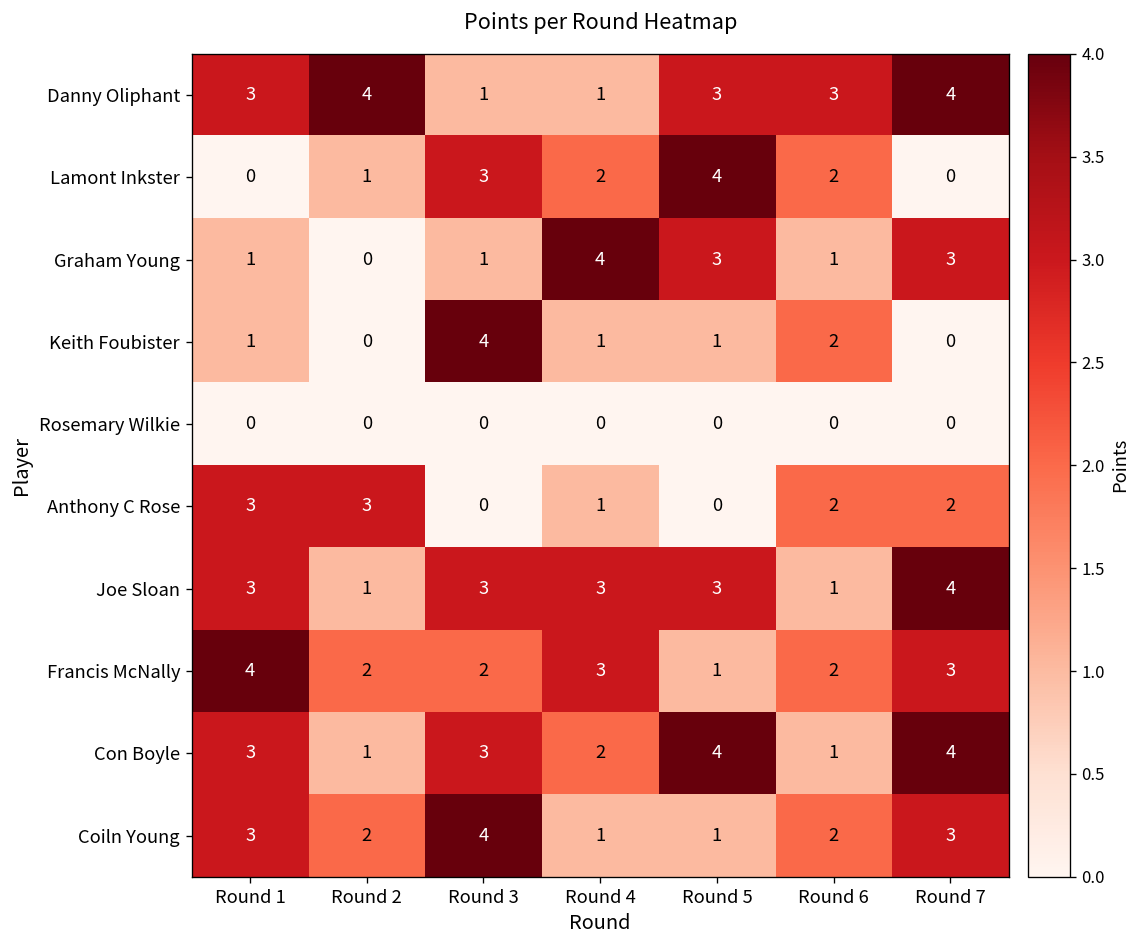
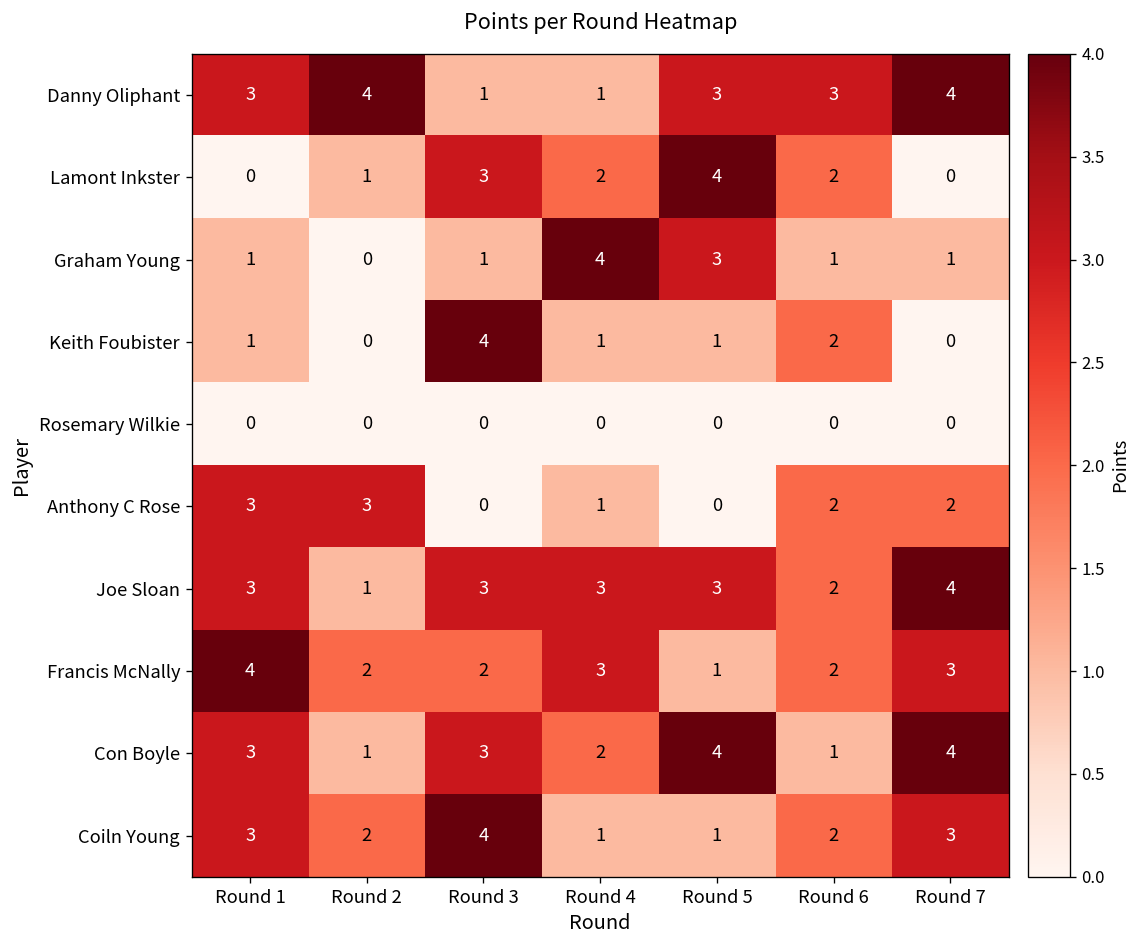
Graham Young, Round 7: 3 -> 1
Joe Sloan, Round 6: 1 -> 2
